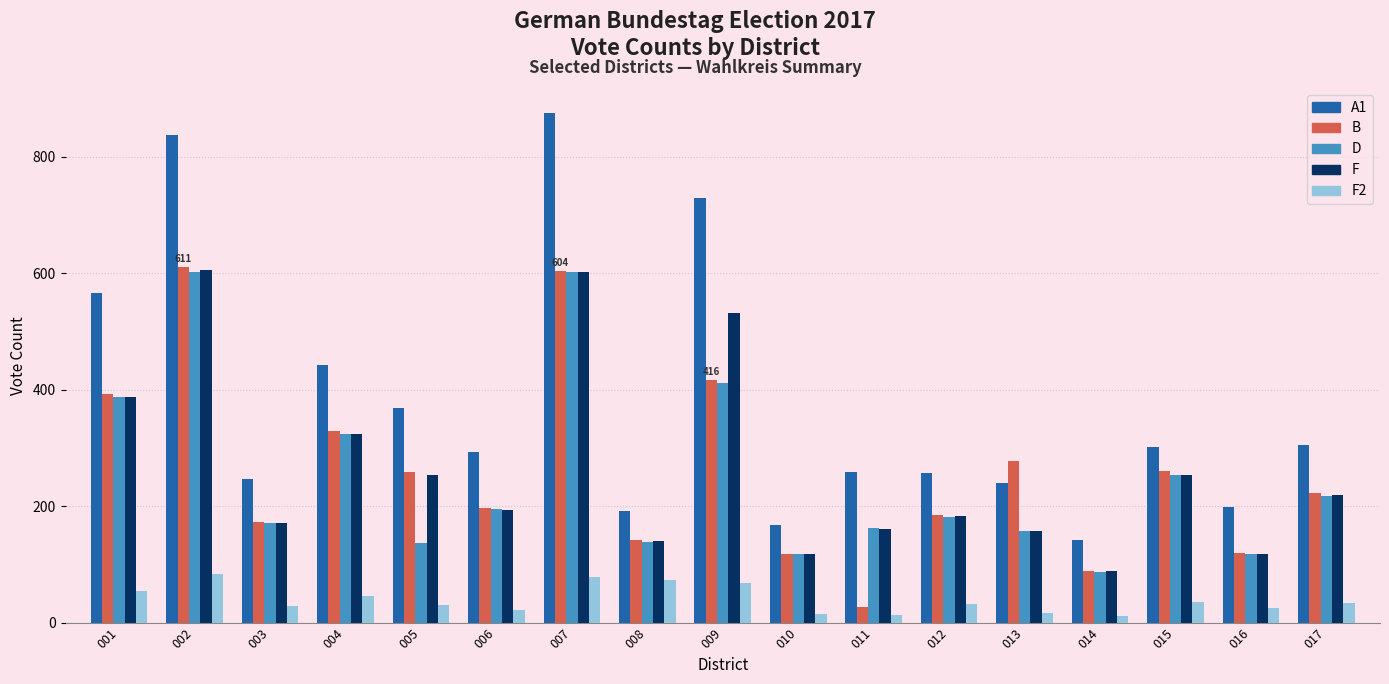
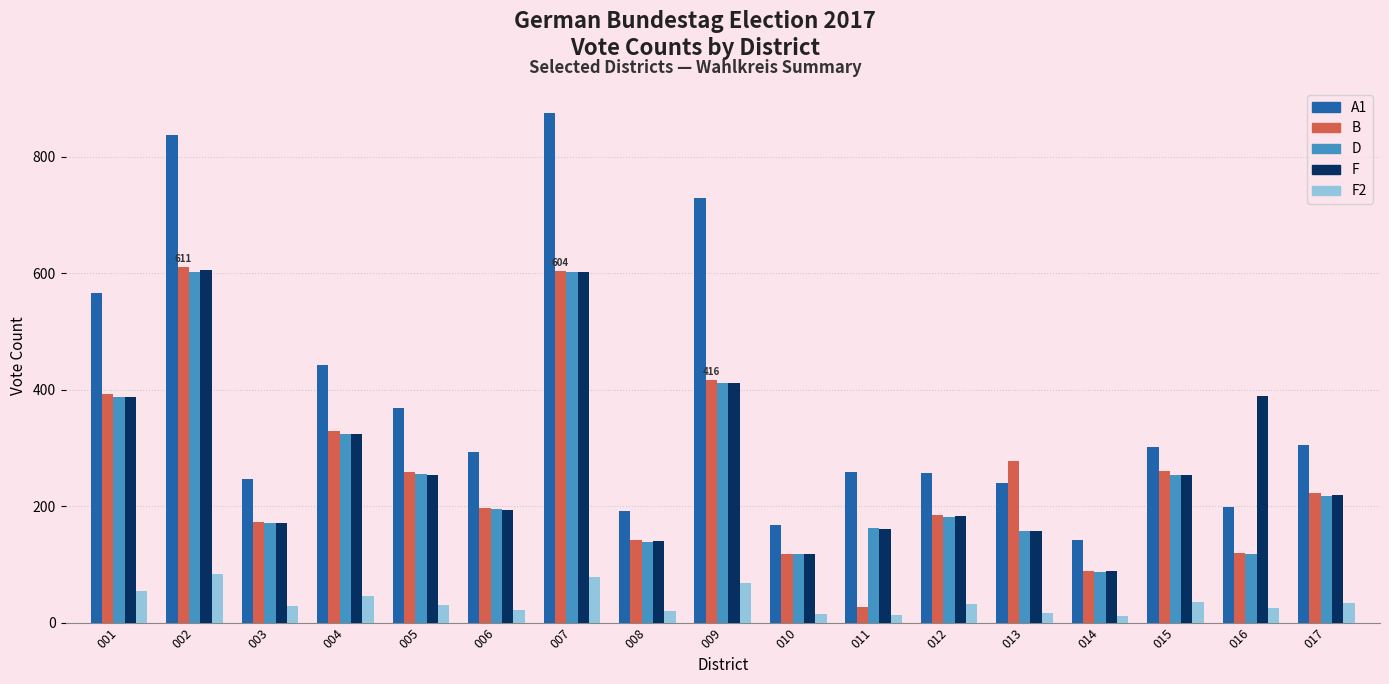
D, 005: 140 -> 260
F2, 008: 70 -> 20
F, 009: 530 -> 410
F, 016: 120 -> 390
